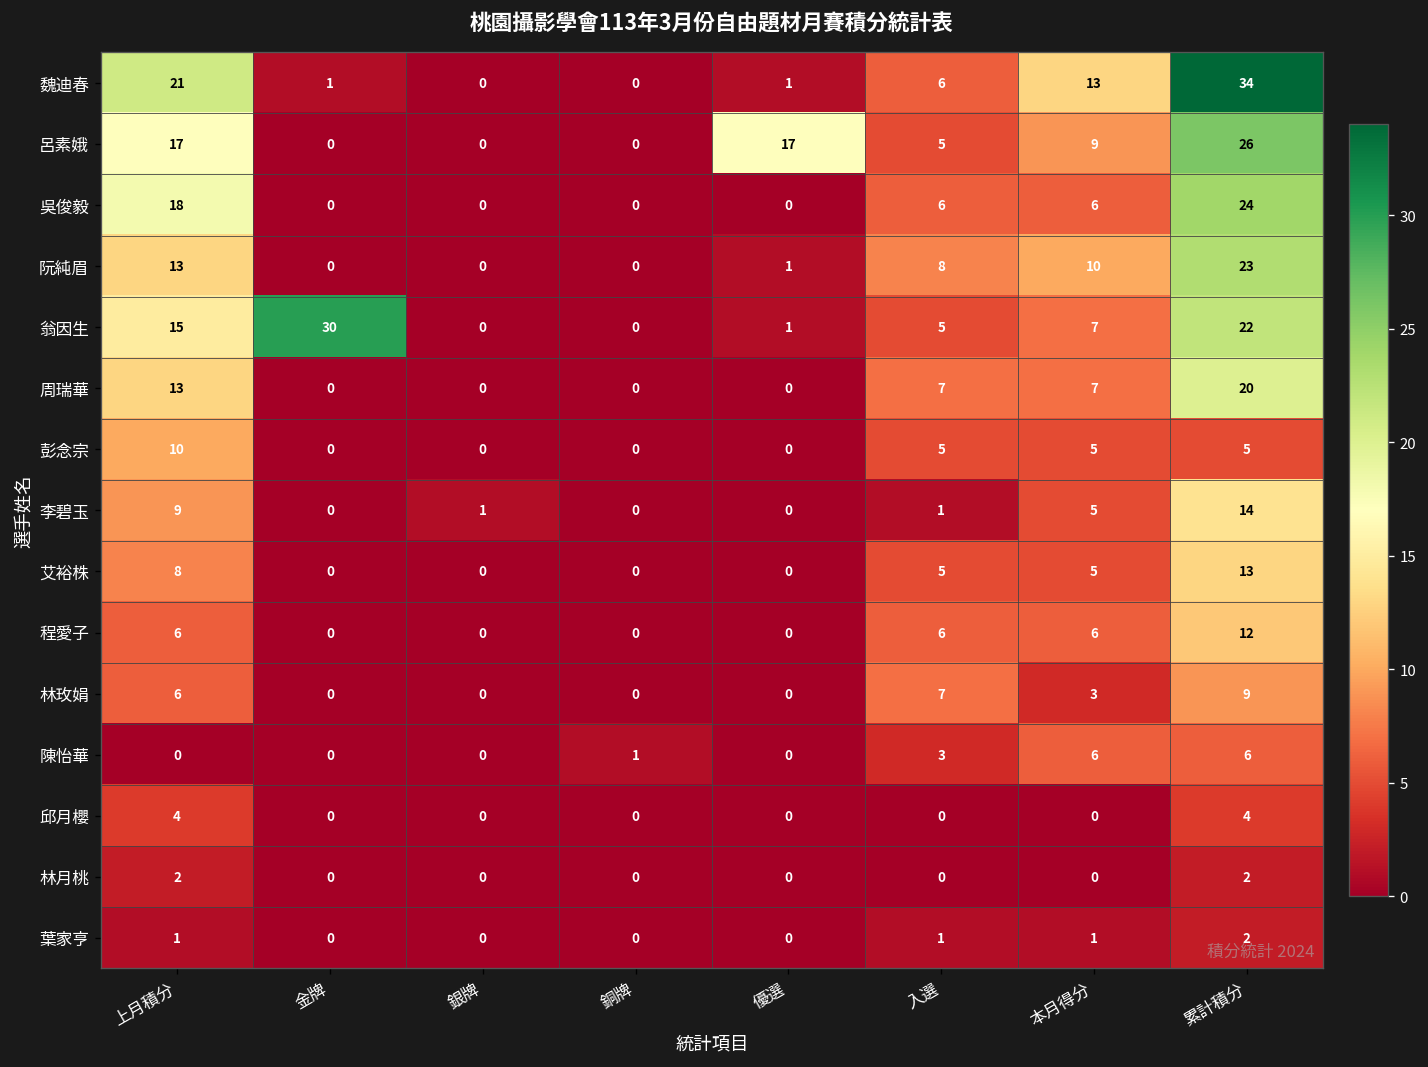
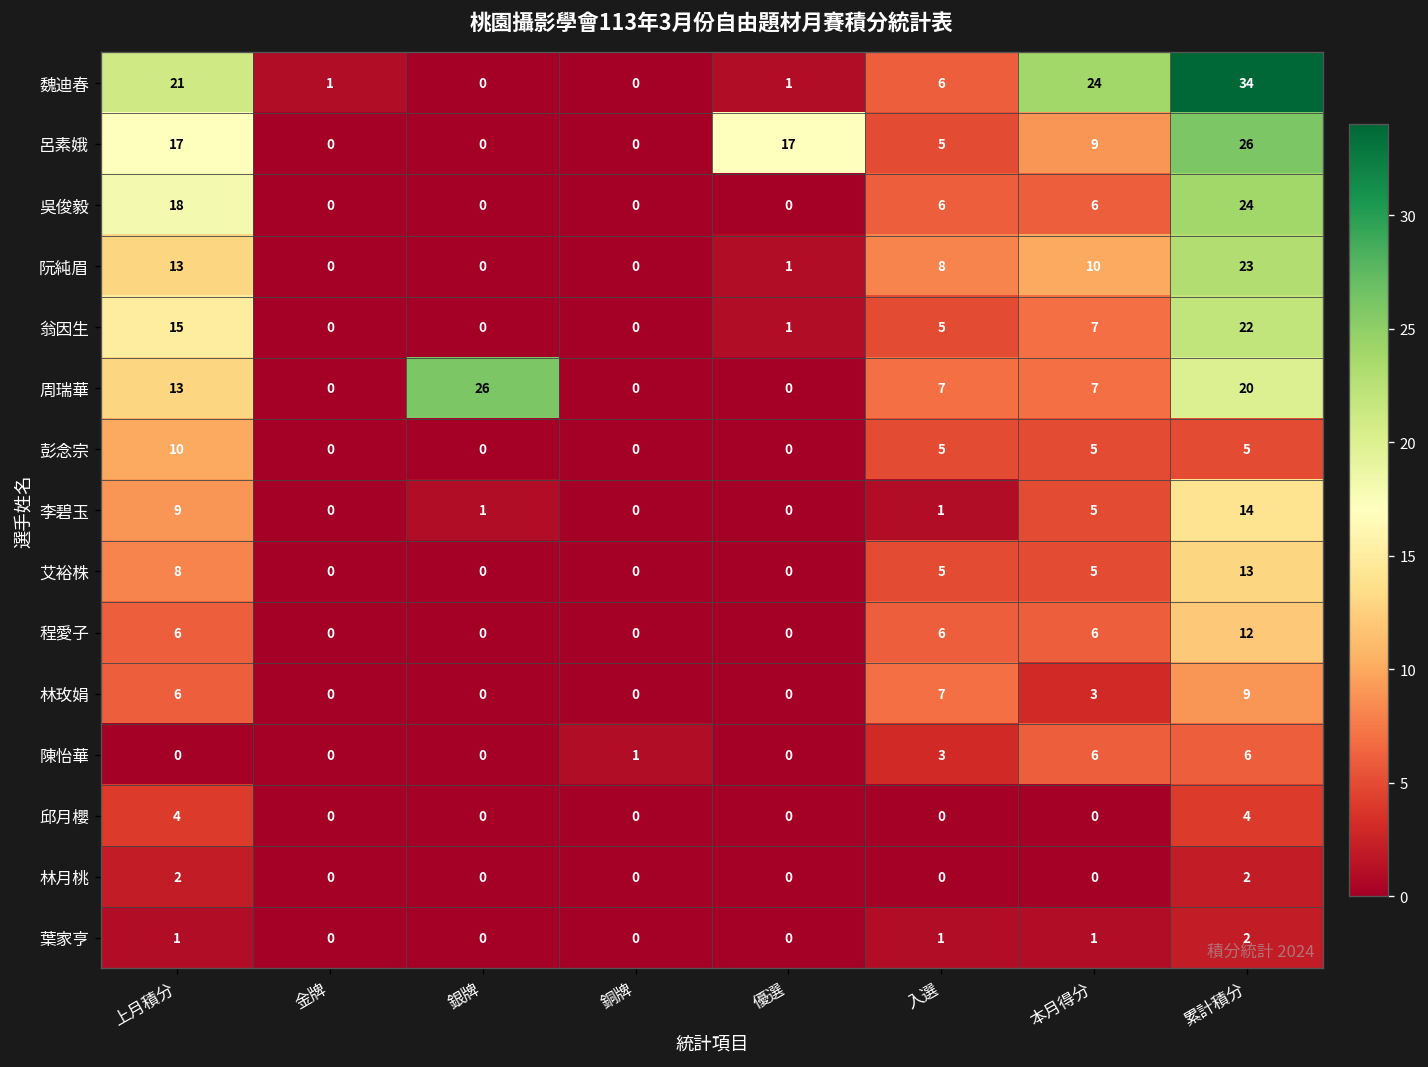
魏迪春, 本月得分: 13 -> 24
翁因生, 金牌: 30 -> 0
周瑞華, 銀牌: 0 -> 26
